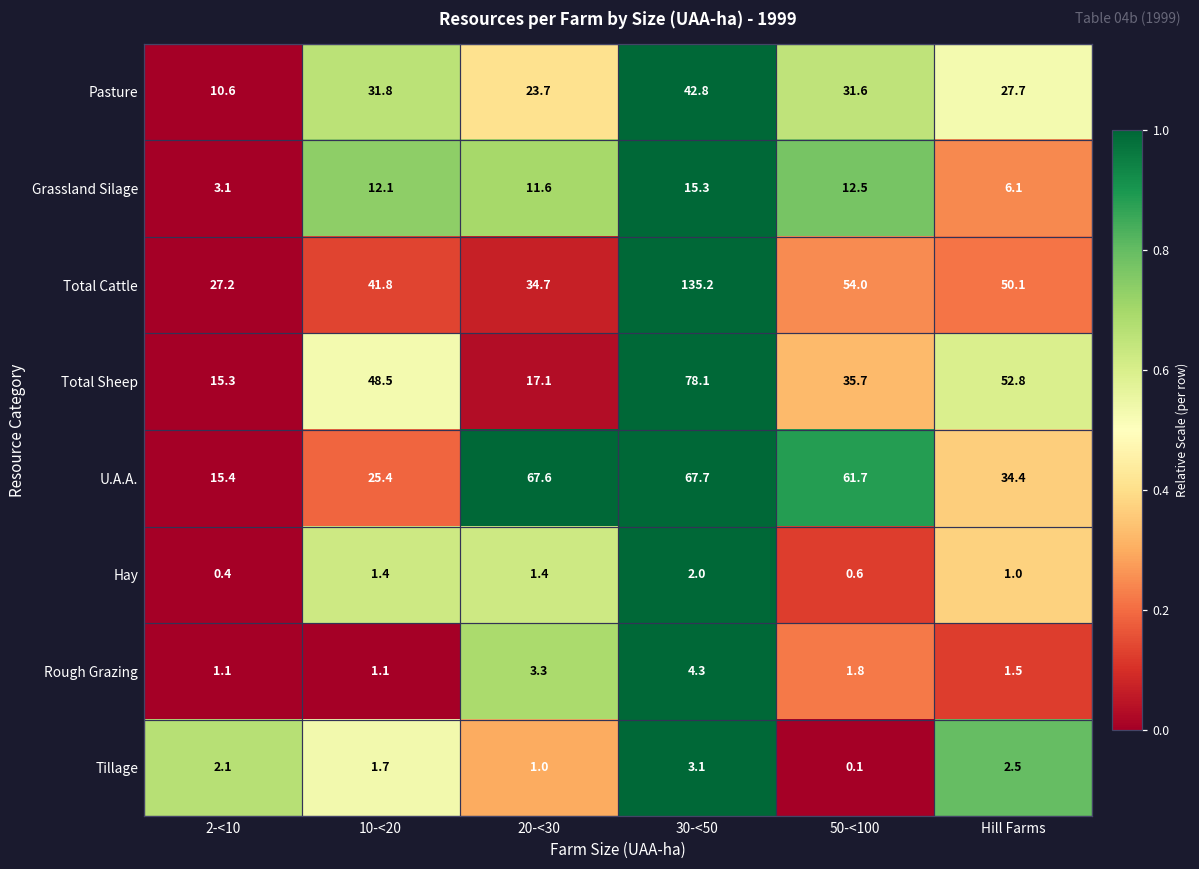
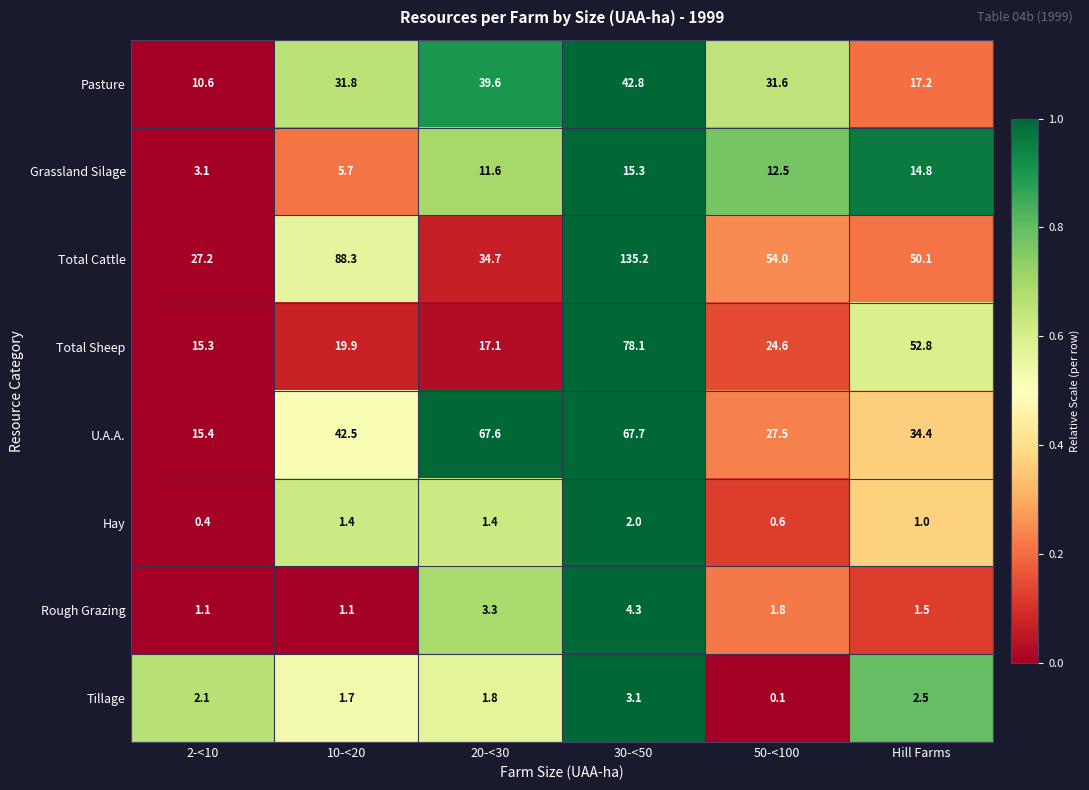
Pasture, 20-<30: 23.7 -> 39.6
Pasture, Hill Farms: 27.7 -> 17.2
Grassland Silage, 10-<20: 12.1 -> 5.7
Grassland Silage, Hill Farms: 6.1 -> 14.8
Total Cattle, 10-<20: 41.8 -> 88.3
Total Sheep, 10-<20: 48.5 -> 19.9
Total Sheep, 50-<100: 35.7 -> 24.6
U.A.A., 10-<20: 25.4 -> 42.5
U.A.A., 50-<100: 61.7 -> 27.5
Tillage, 20-<30: 1.0 -> 1.8
